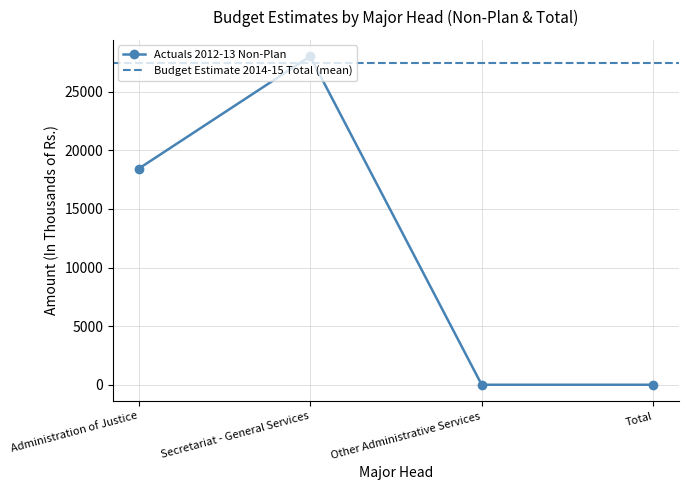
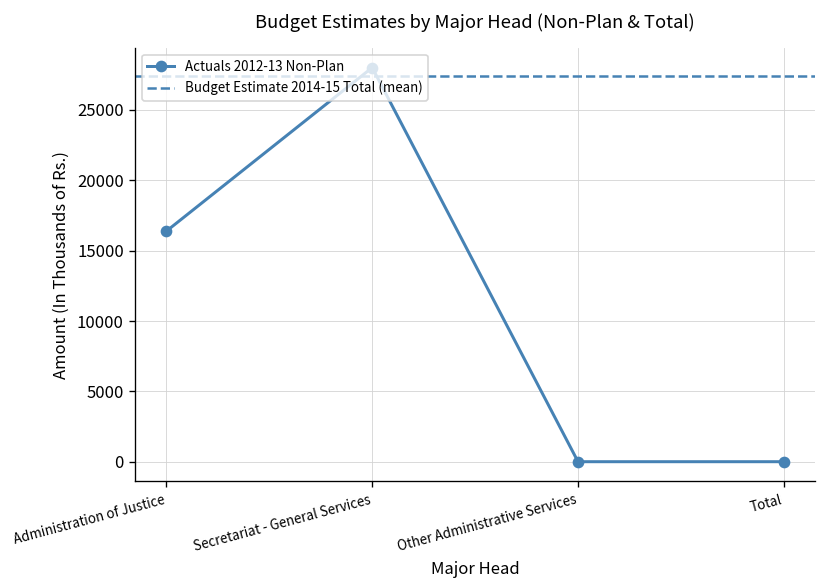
Administration of Justice: 18400 -> 16400
